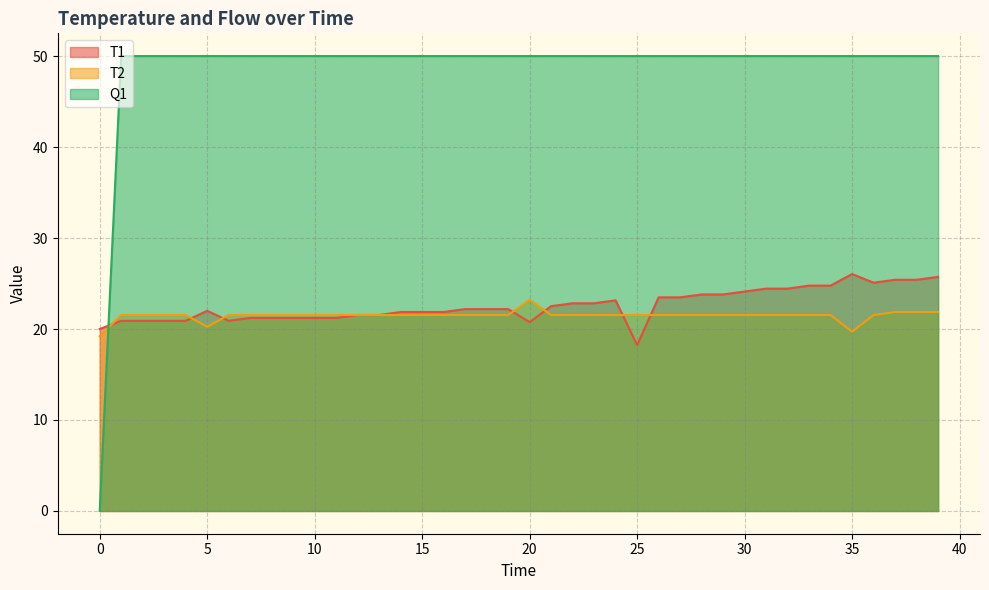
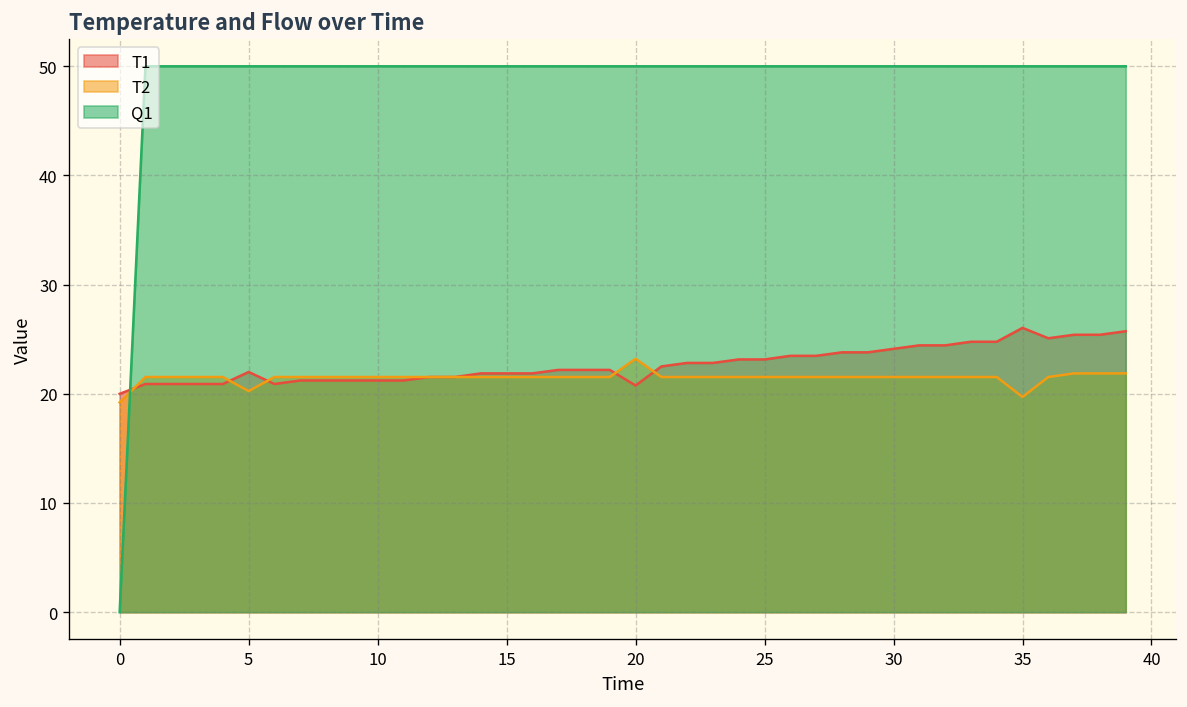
T1, 25: 18 -> 23
